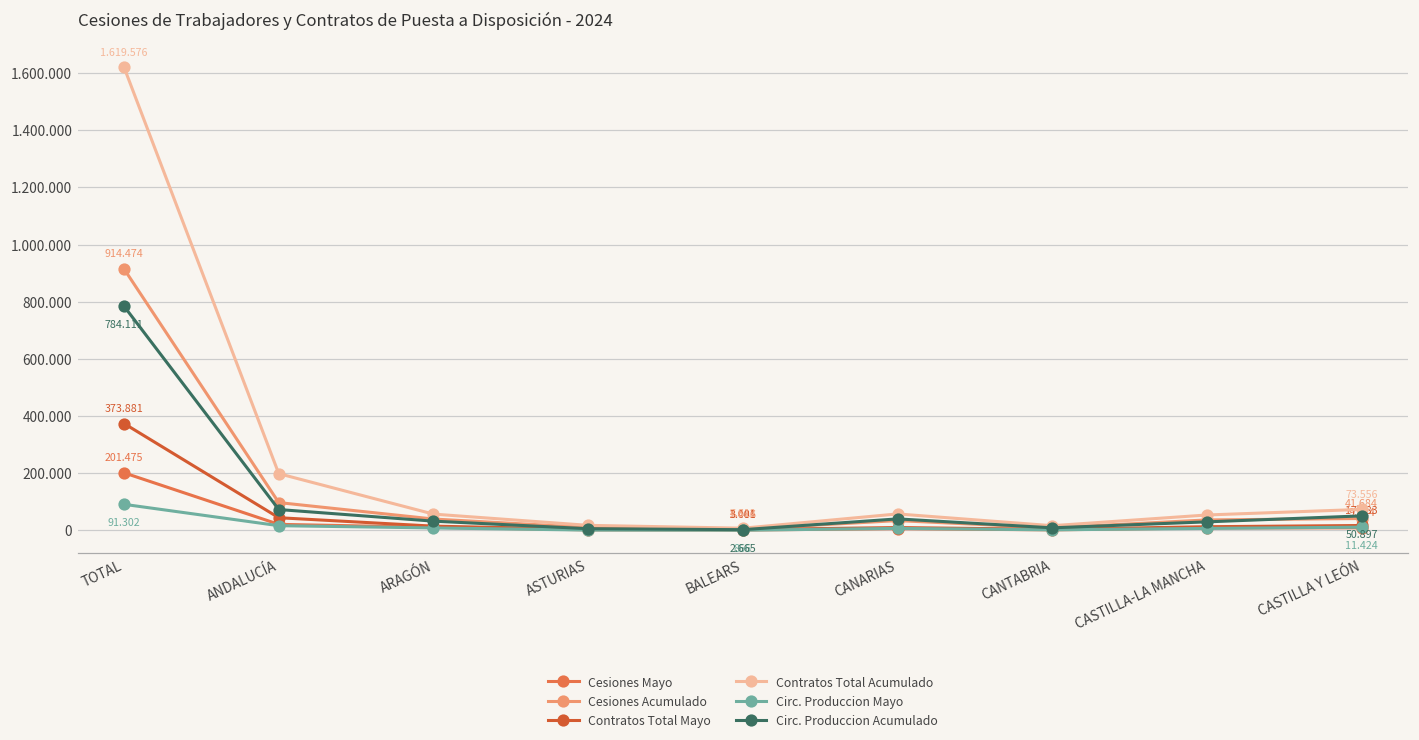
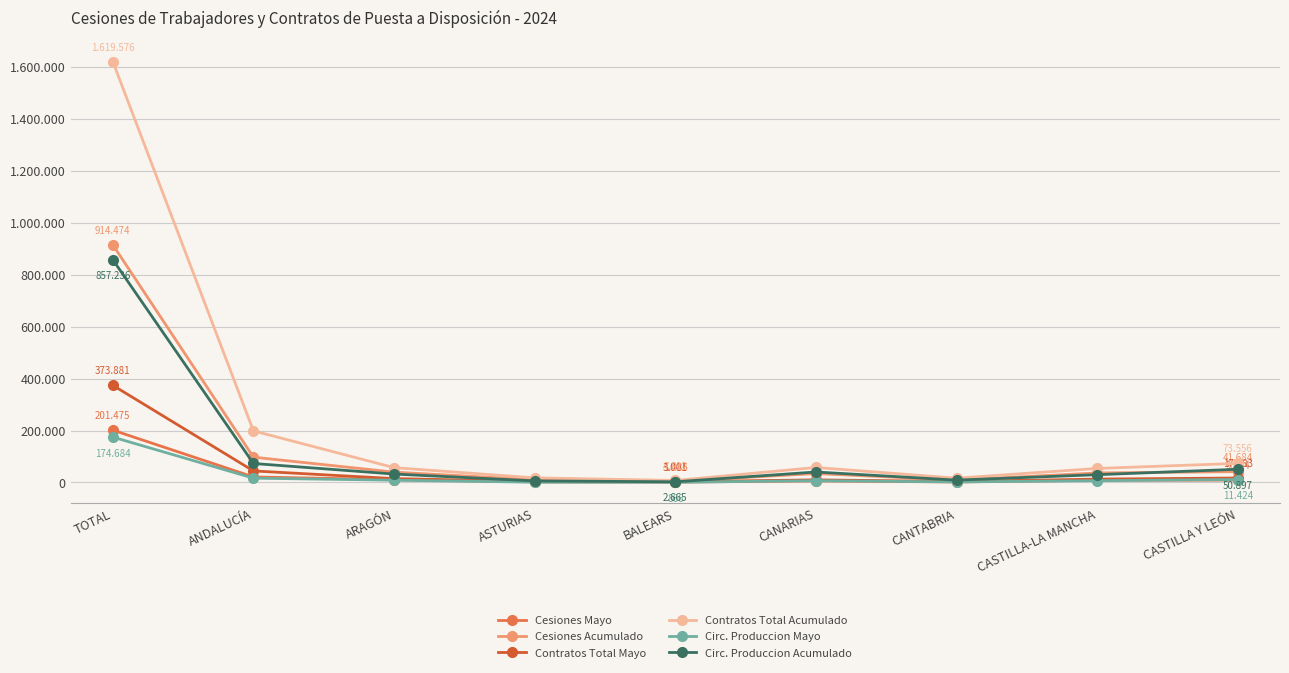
Circ. Produccion Mayo, TOTAL: 91.302 -> 174.684
Circ. Produccion Acumulado, TOTAL: 784.111 -> 857.236
